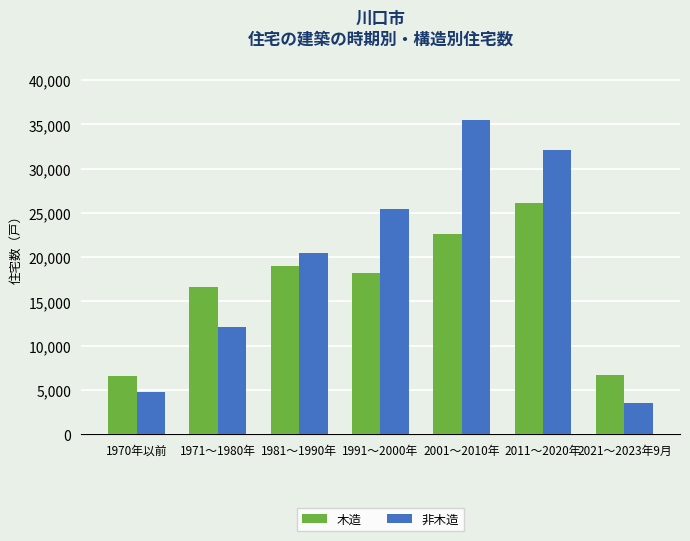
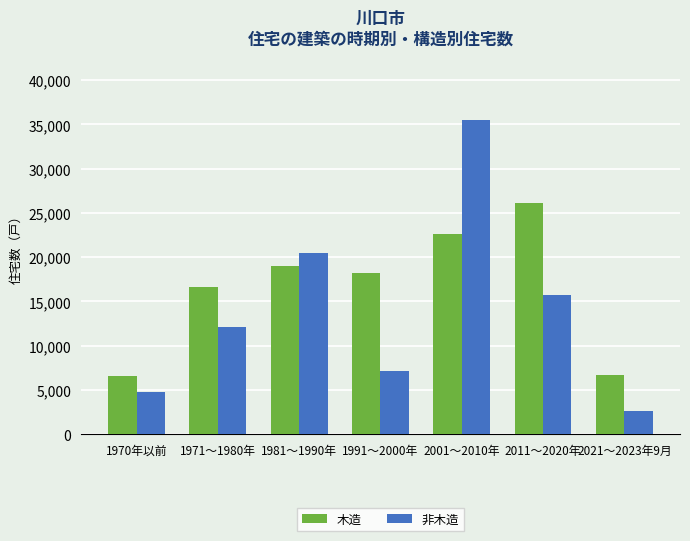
非木造, 1991～2000年: 25,000 -> 7,000
非木造, 2011～2020年: 32,000 -> 16,000
非木造, 2021～2023年9月: 4,000 -> 3,000
